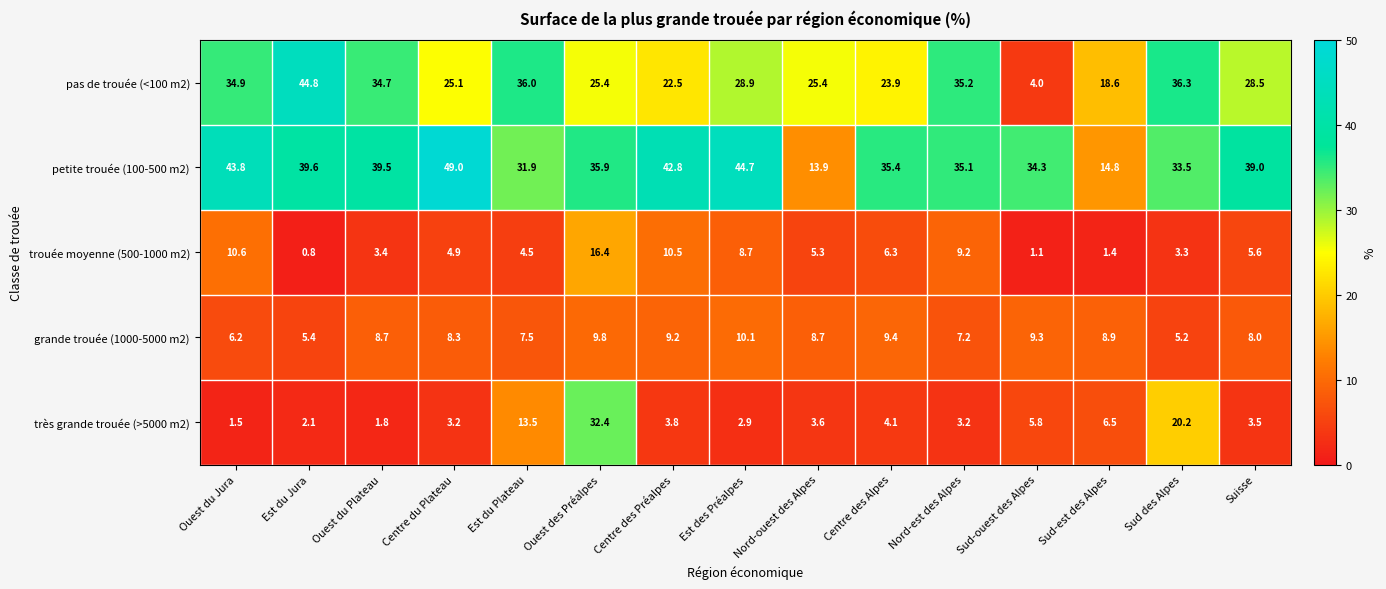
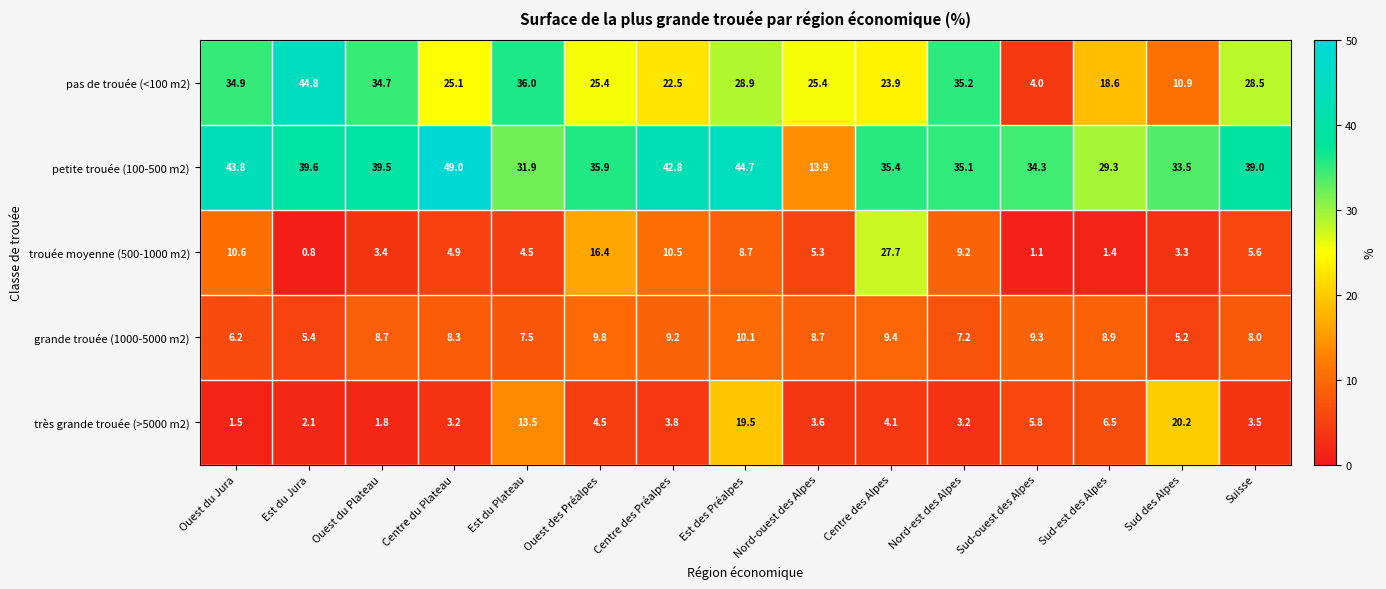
pas de trouée (<100 m2), Sud des Alpes: 36.3 -> 10.9
petite trouée (100-500 m2), Sud-est des Alpes: 14.8 -> 29.3
trouée moyenne (500-1000 m2), Centre des Alpes: 6.3 -> 27.7
très grande trouée (>5000 m2), Ouest des Préalpes: 32.4 -> 4.5
très grande trouée (>5000 m2), Est des Préalpes: 2.9 -> 19.5
